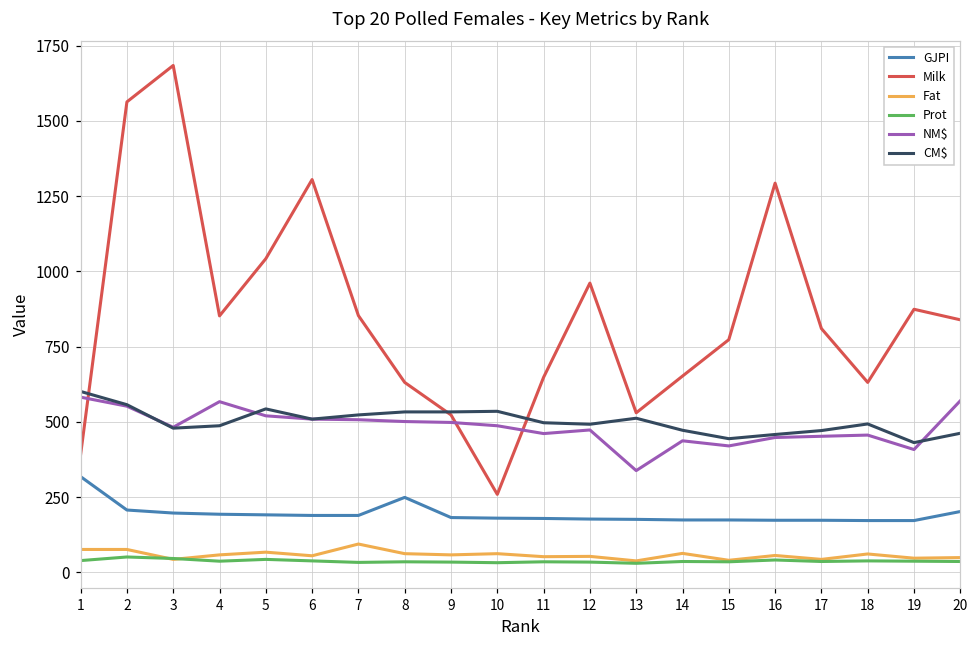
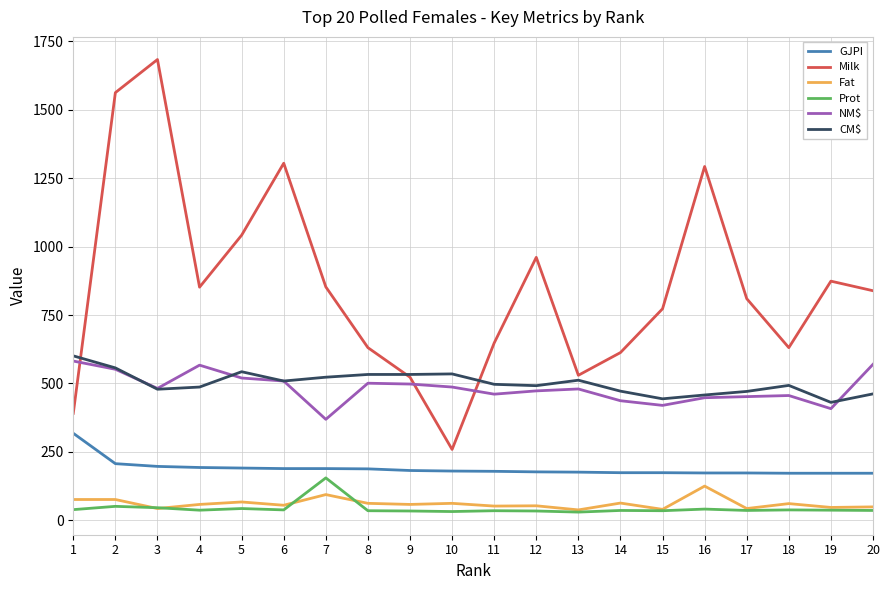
Prot, 7: 30 -> 160
NM$, 7: 510 -> 370
GJPI, 8: 250 -> 190
NM$, 13: 340 -> 480
Milk, 14: 650 -> 610
Fat, 16: 60 -> 130
GJPI, 20: 200 -> 170
